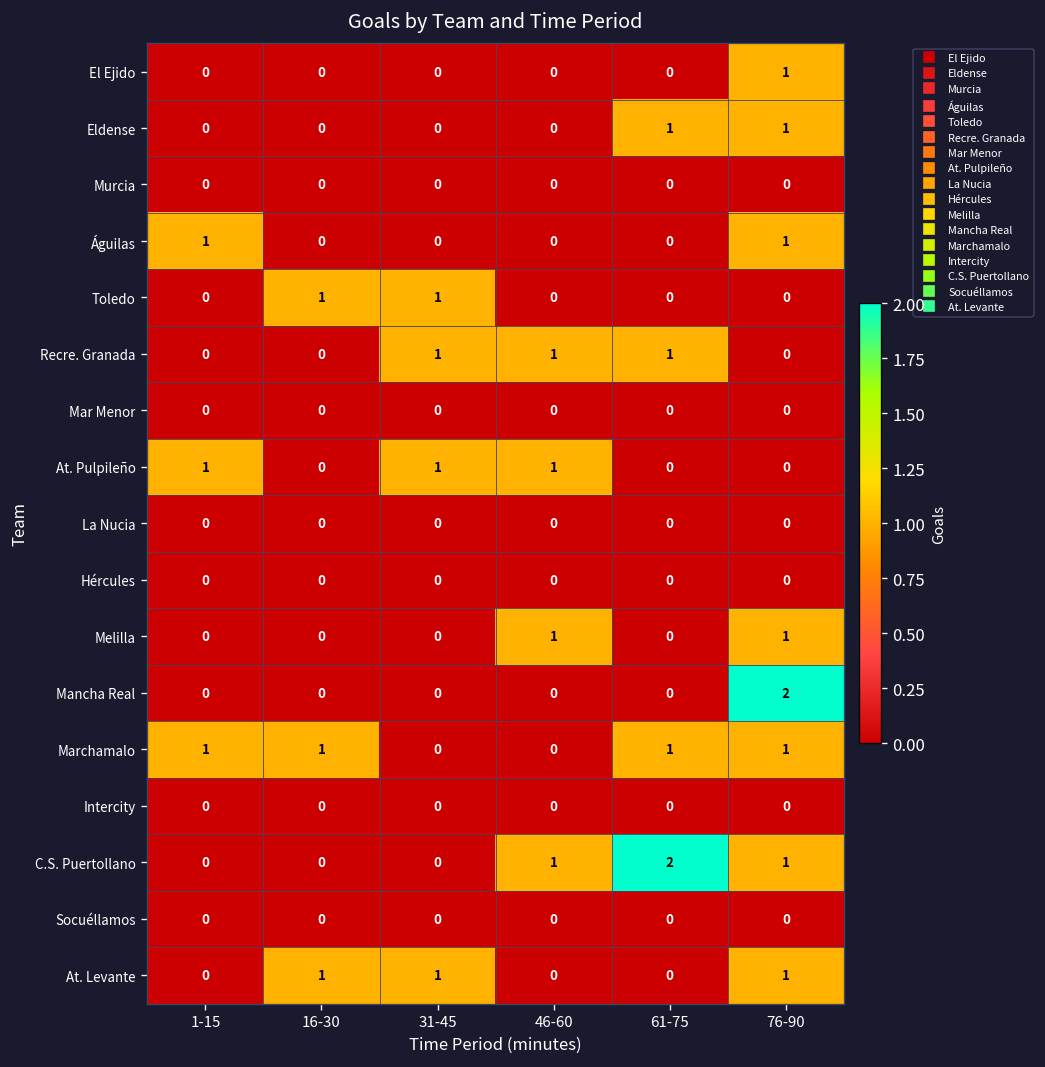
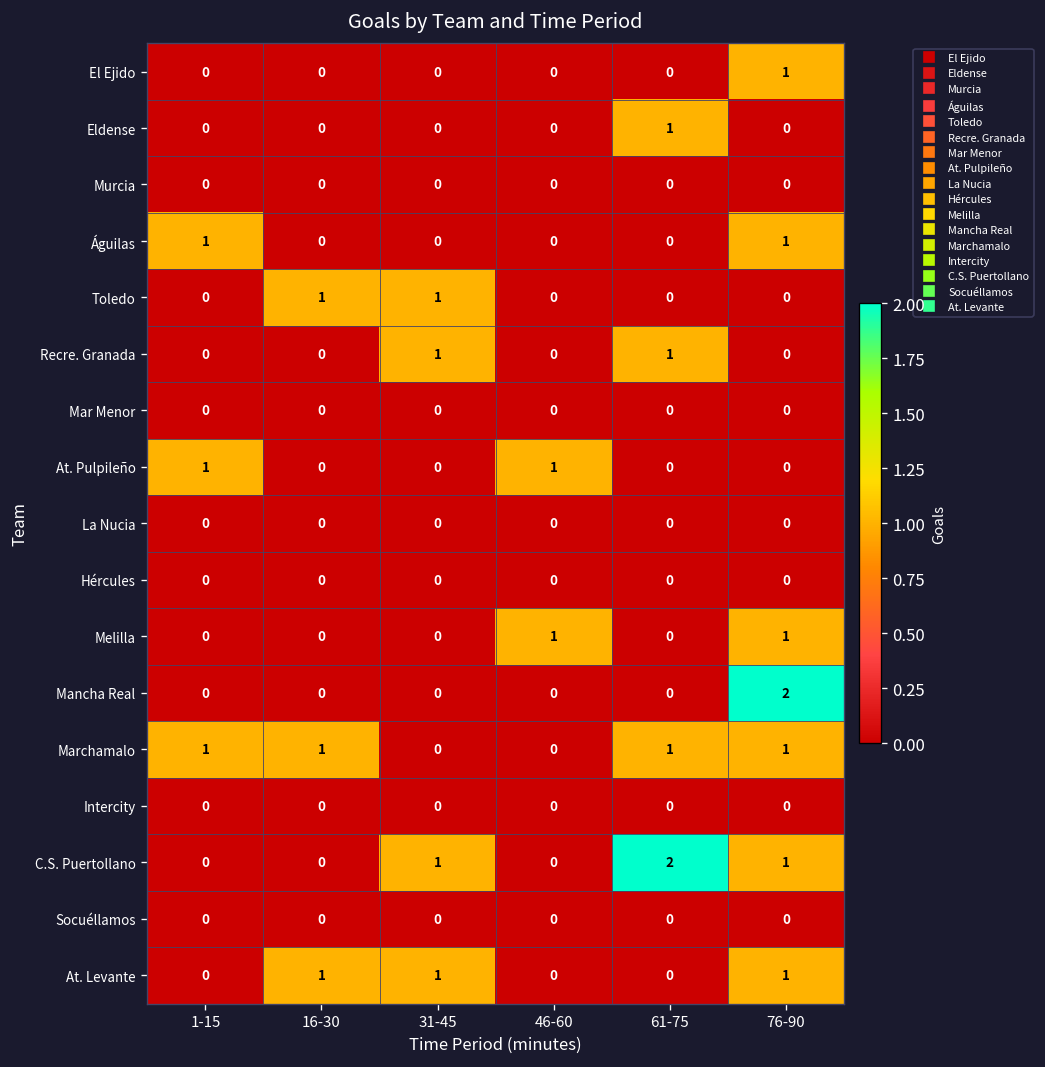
Eldense, 76-90: 1 -> 0
Recre. Granada, 46-60: 1 -> 0
At. Pulpileño, 31-45: 1 -> 0
C.S. Puertollano, 31-45: 0 -> 1
C.S. Puertollano, 46-60: 1 -> 0
